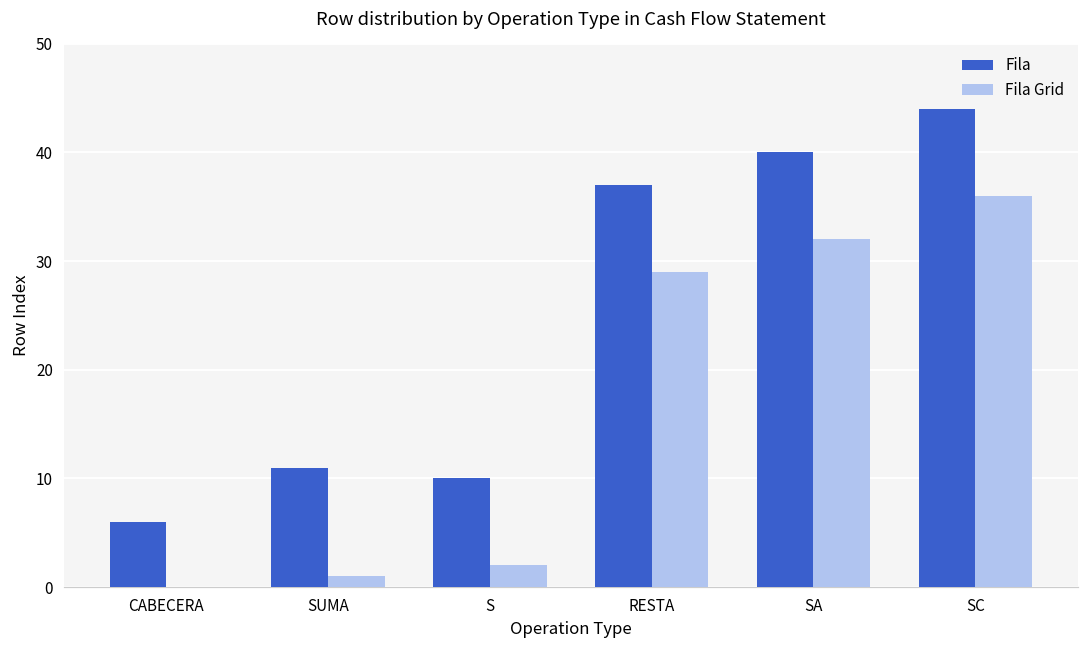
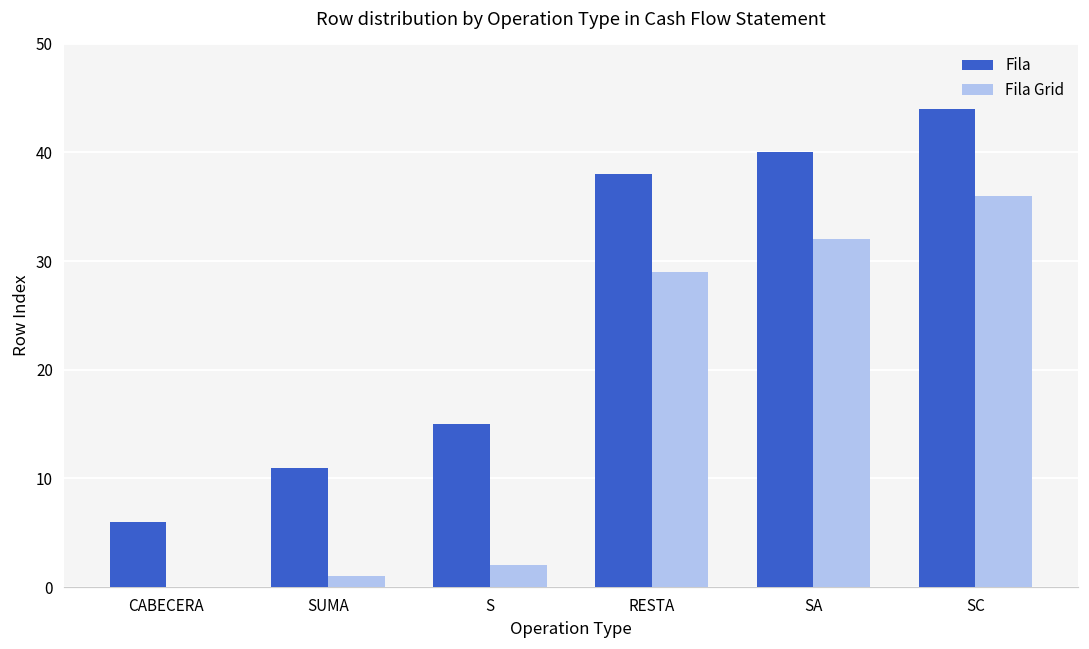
Fila, S: 10 -> 15
Fila, RESTA: 37 -> 38
